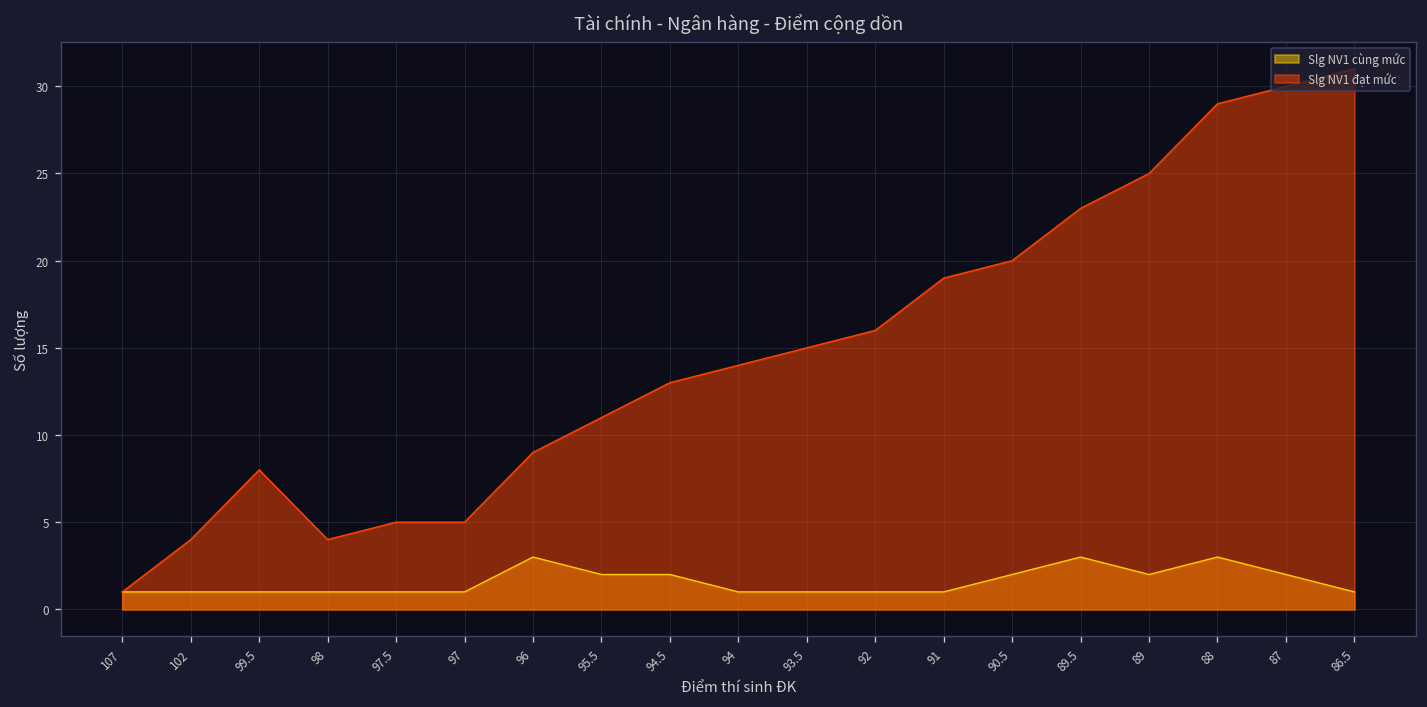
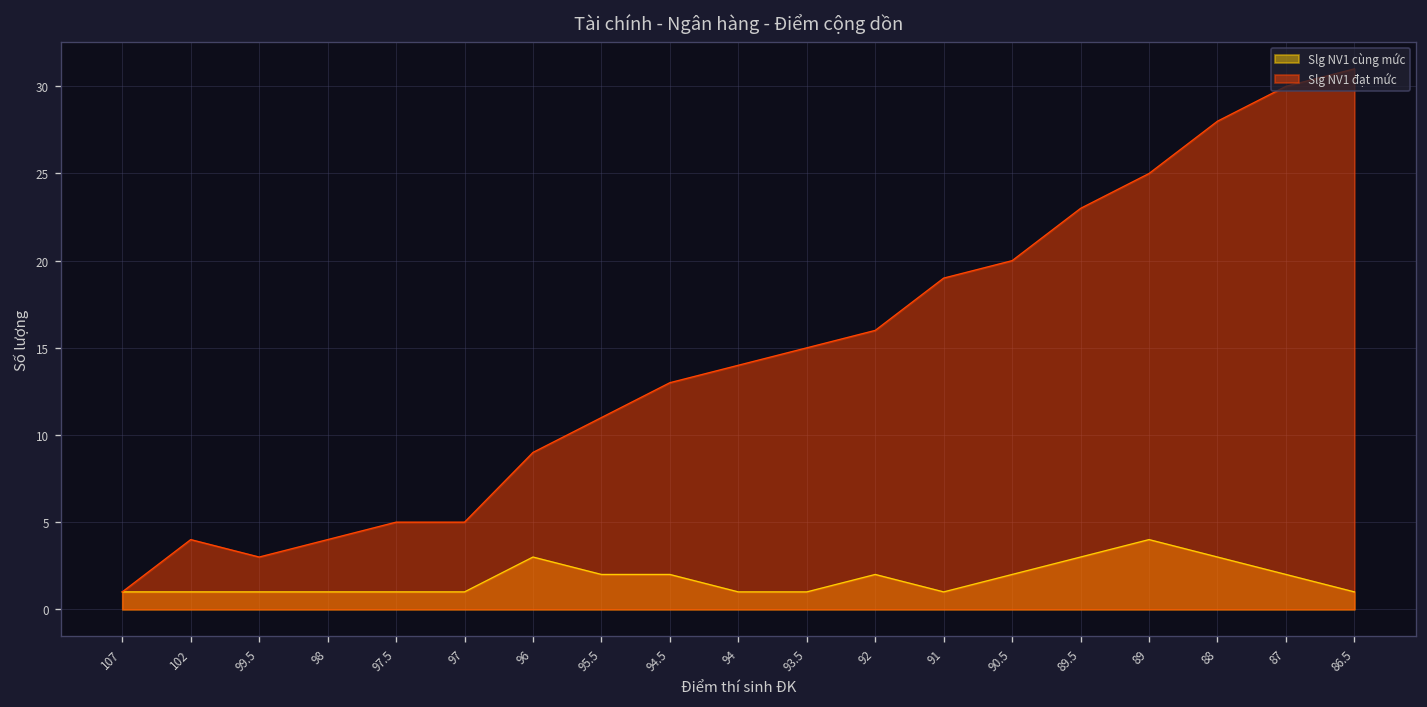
Slg NV1 đạt mức, 99.5: 8 -> 3
Slg NV1 cùng mức, 92: 1 -> 2
Slg NV1 cùng mức, 89: 2 -> 4
Slg NV1 đạt mức, 88: 29 -> 28
